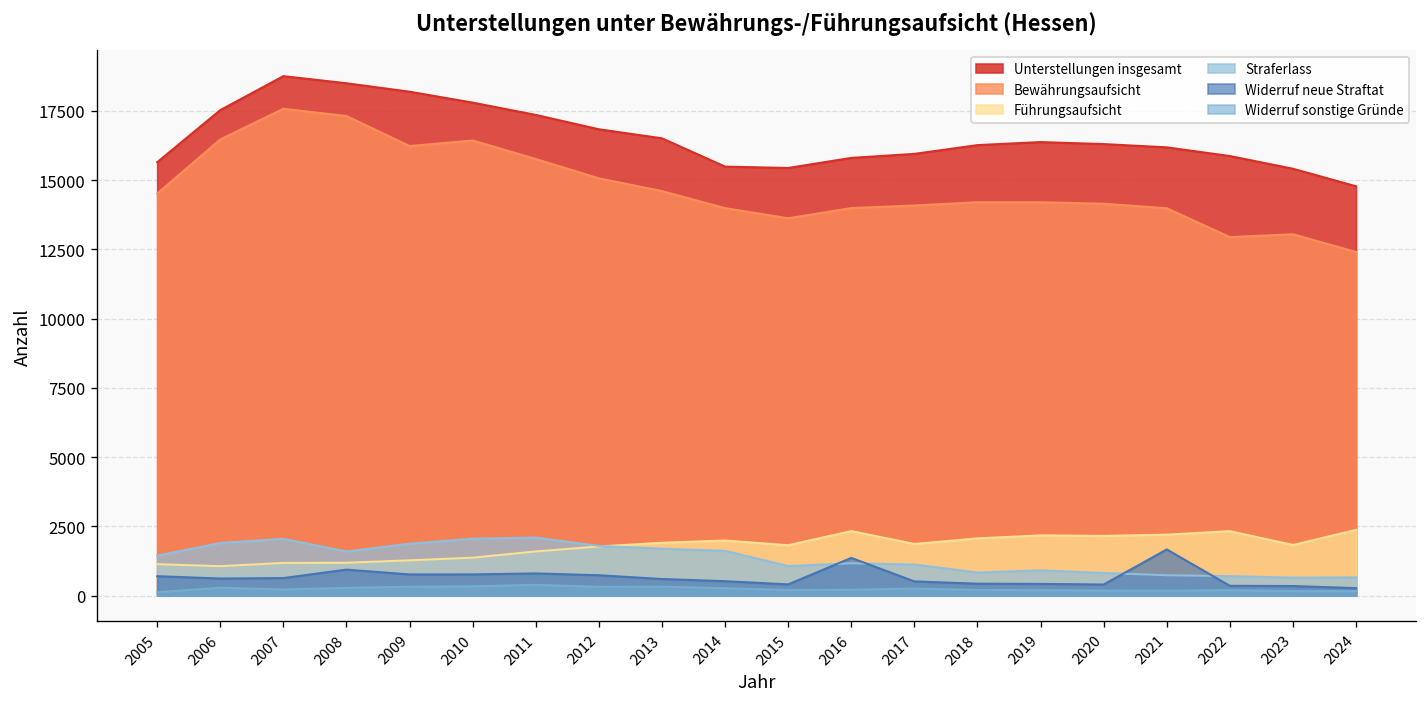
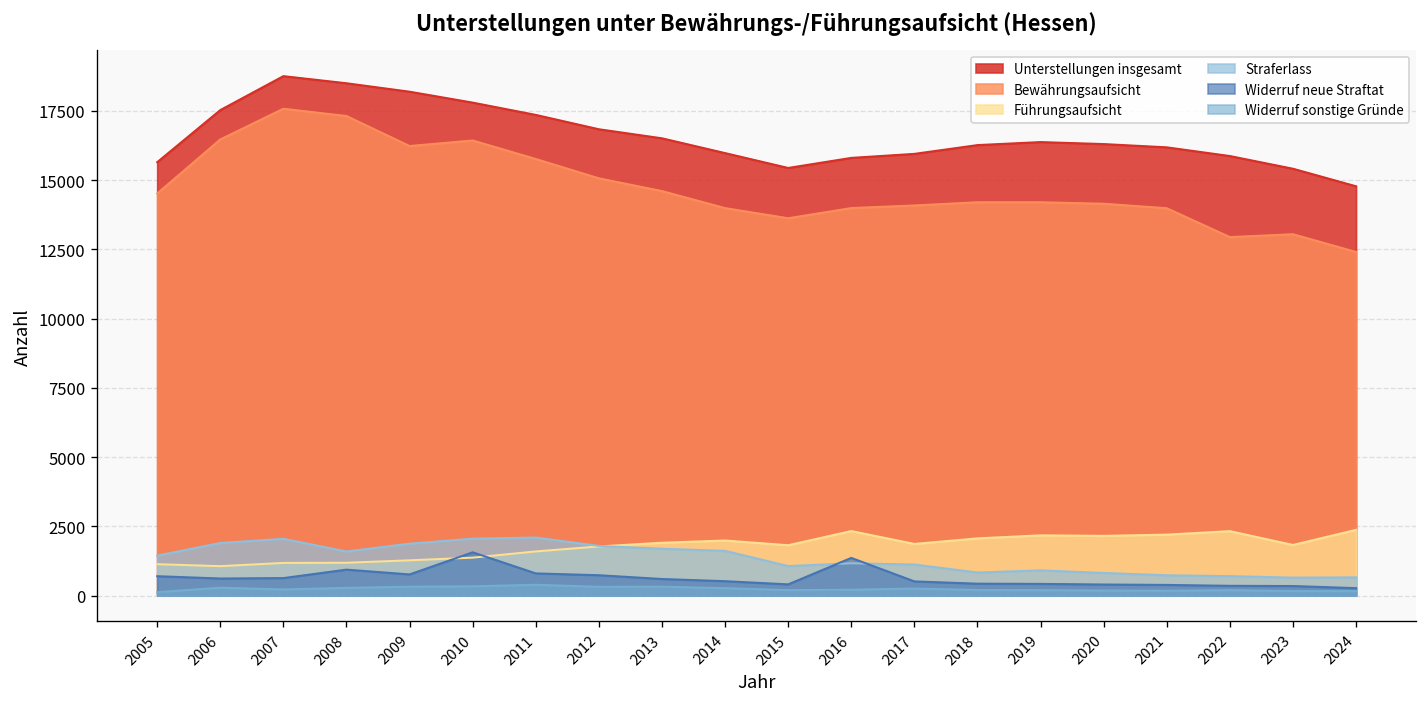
Widerruf neue Straftat, 2010: 800 -> 1600
Unterstellungen insgesamt, 2014: 15500 -> 16000
Widerruf neue Straftat, 2021: 1700 -> 400
